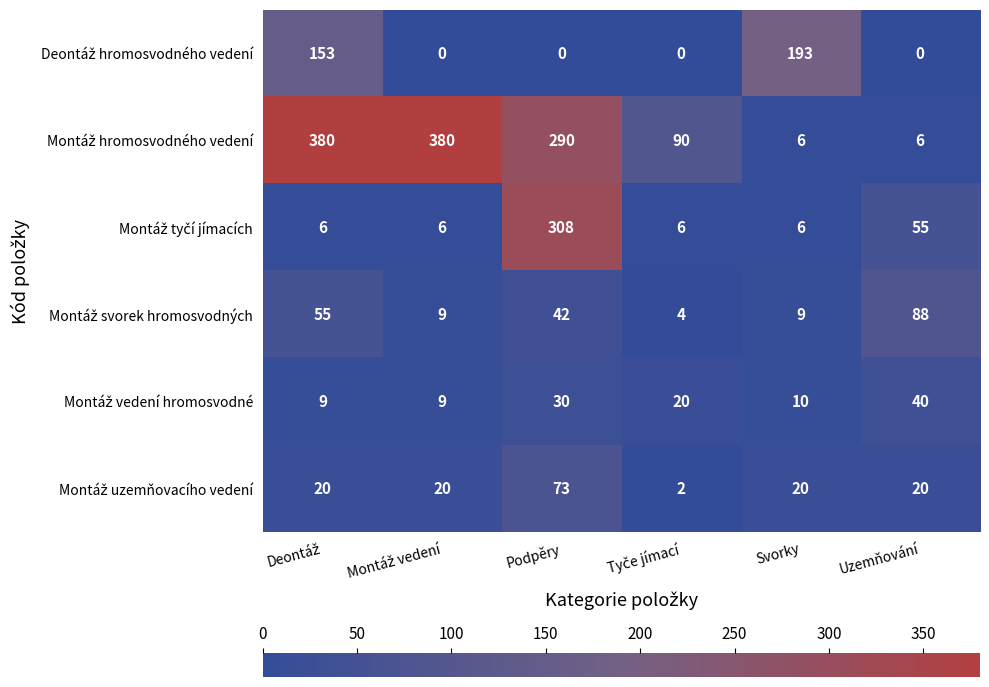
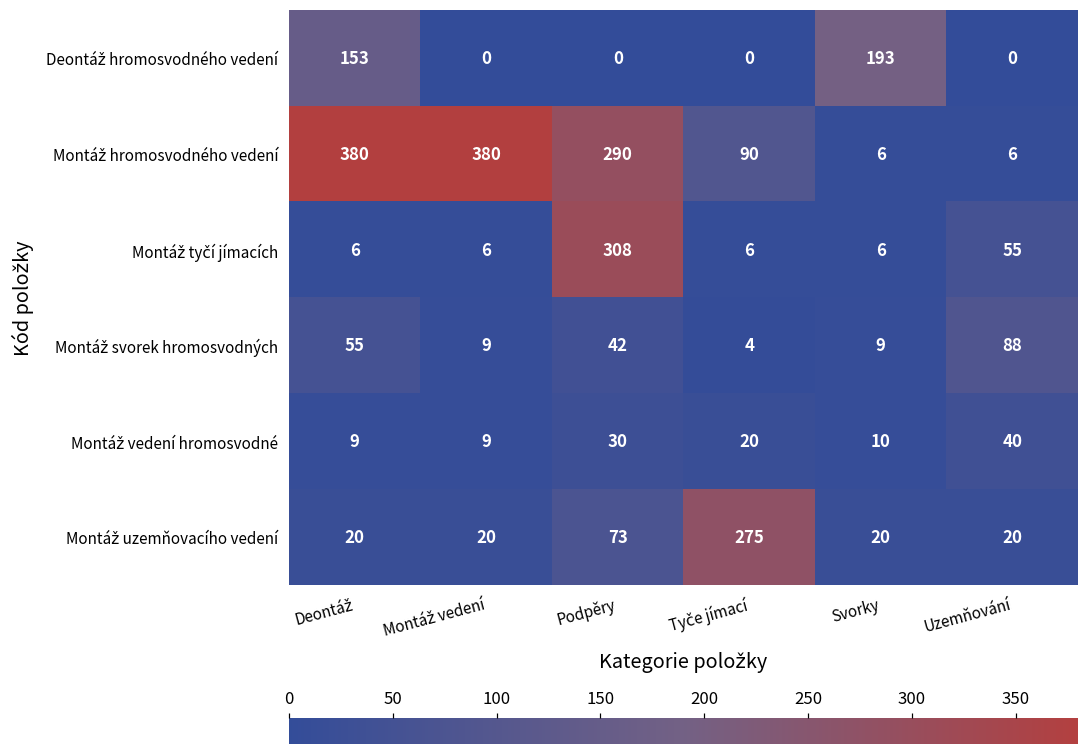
Montáž uzemňovacího vedení, Tyče jímací: 2 -> 275
